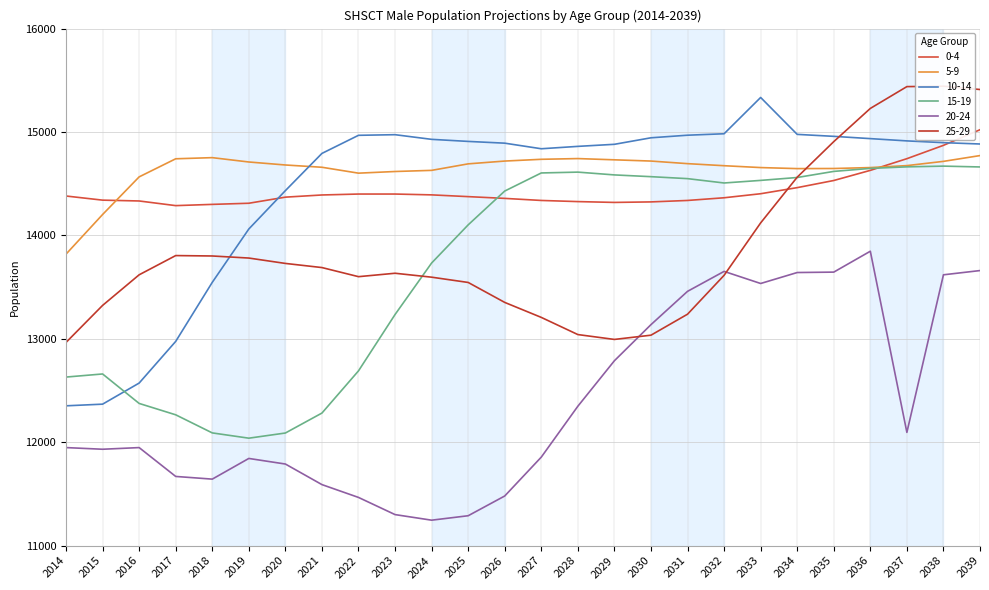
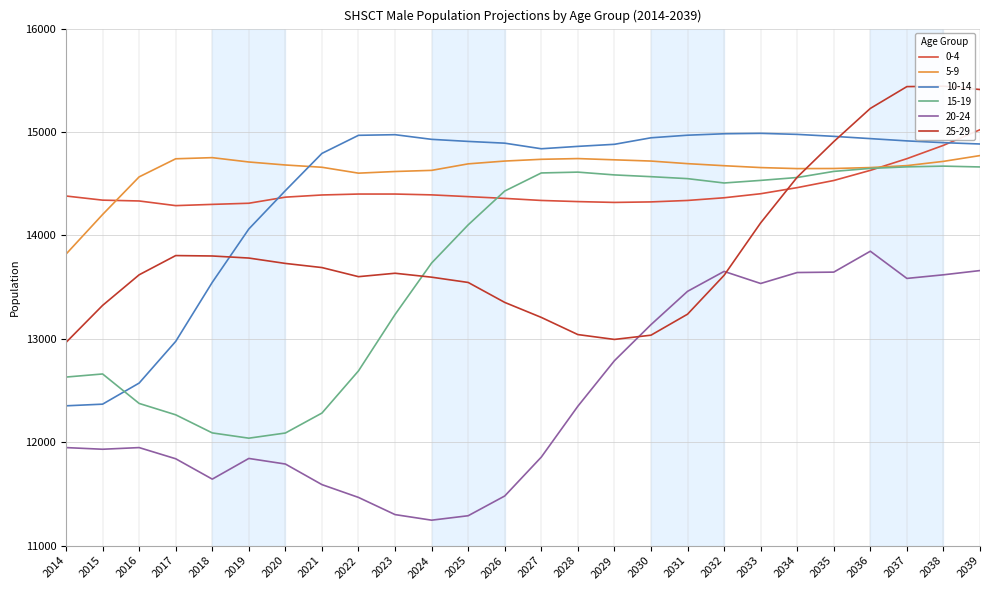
20-24, 2017: 11670 -> 11840
10-14, 2033: 15330 -> 14990
20-24, 2037: 12100 -> 13580
